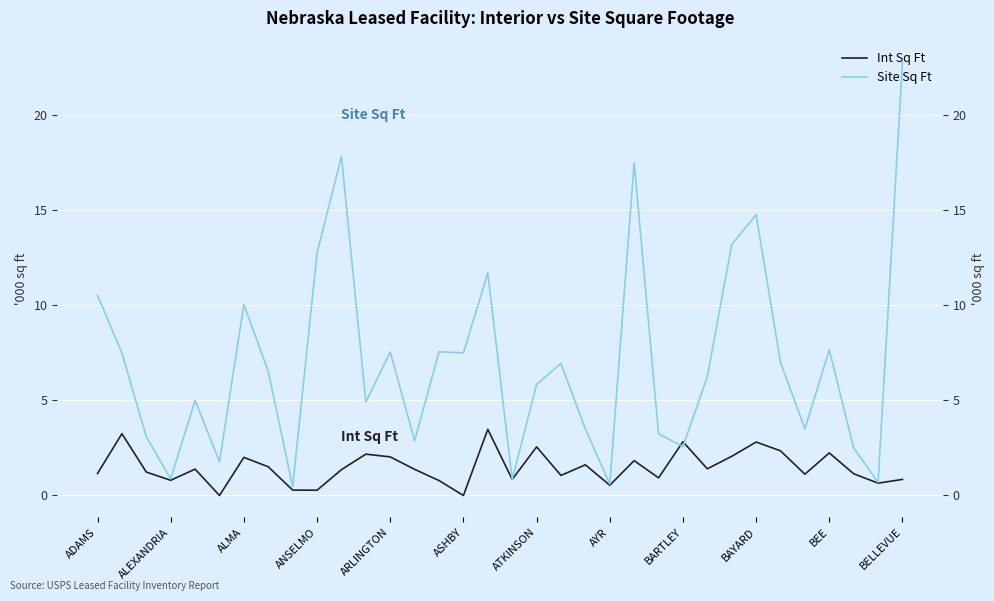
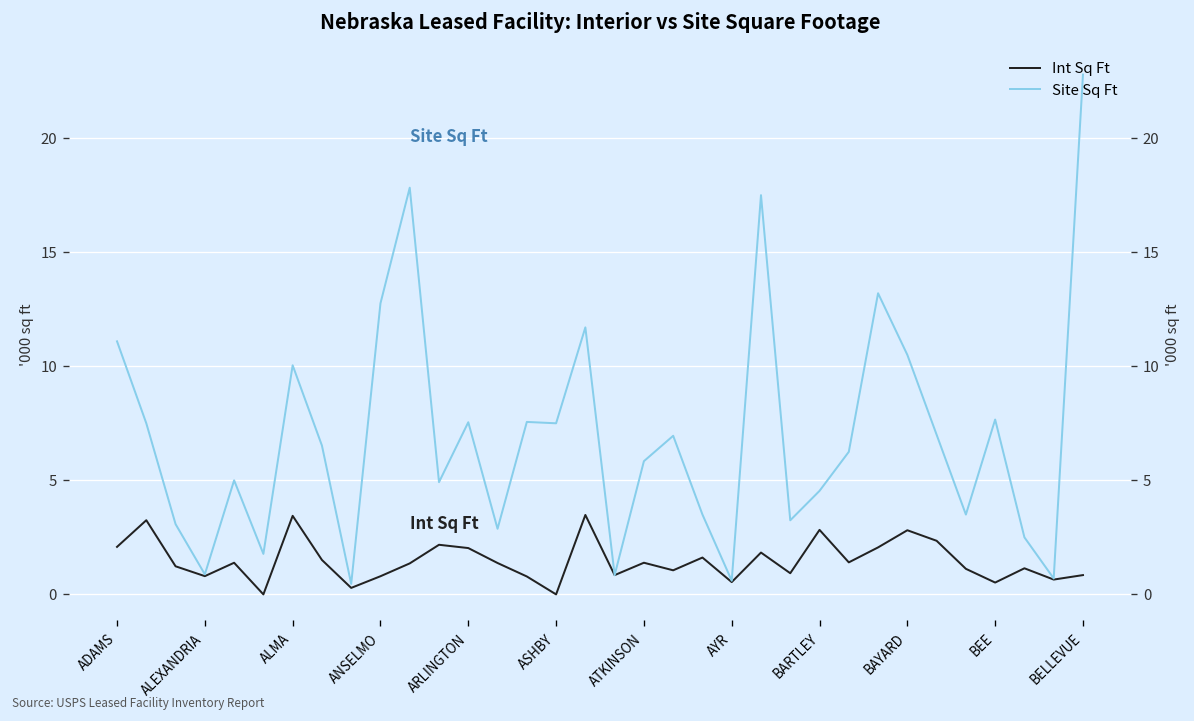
Int Sq Ft, ADAMS: 1.2 -> 2.1
Site Sq Ft, ADAMS: 10.5 -> 11.1
Int Sq Ft, ALMA: 2.0 -> 3.4
Int Sq Ft, ANSELMO: 0.3 -> 0.8
Int Sq Ft, ATKINSON: 2.6 -> 1.4
Site Sq Ft, BARTLEY: 2.6 -> 4.5
Site Sq Ft, BAYARD: 14.8 -> 10.5
Int Sq Ft, BEE: 2.2 -> 0.5
